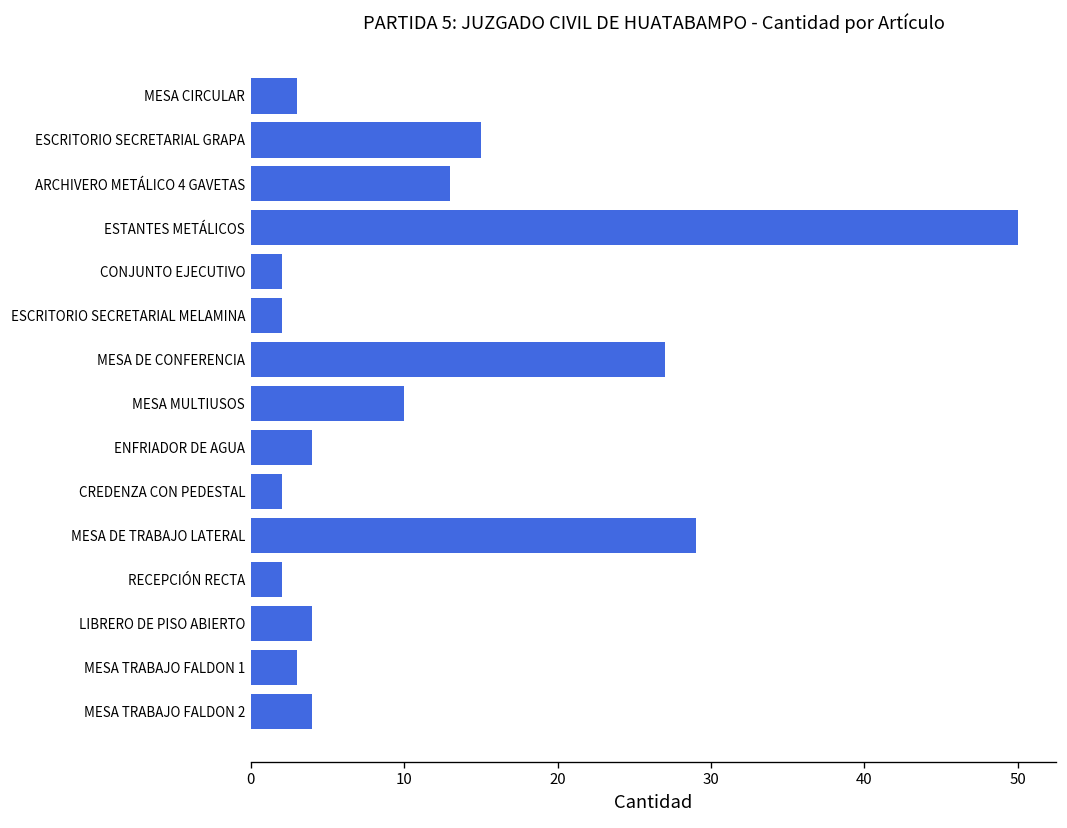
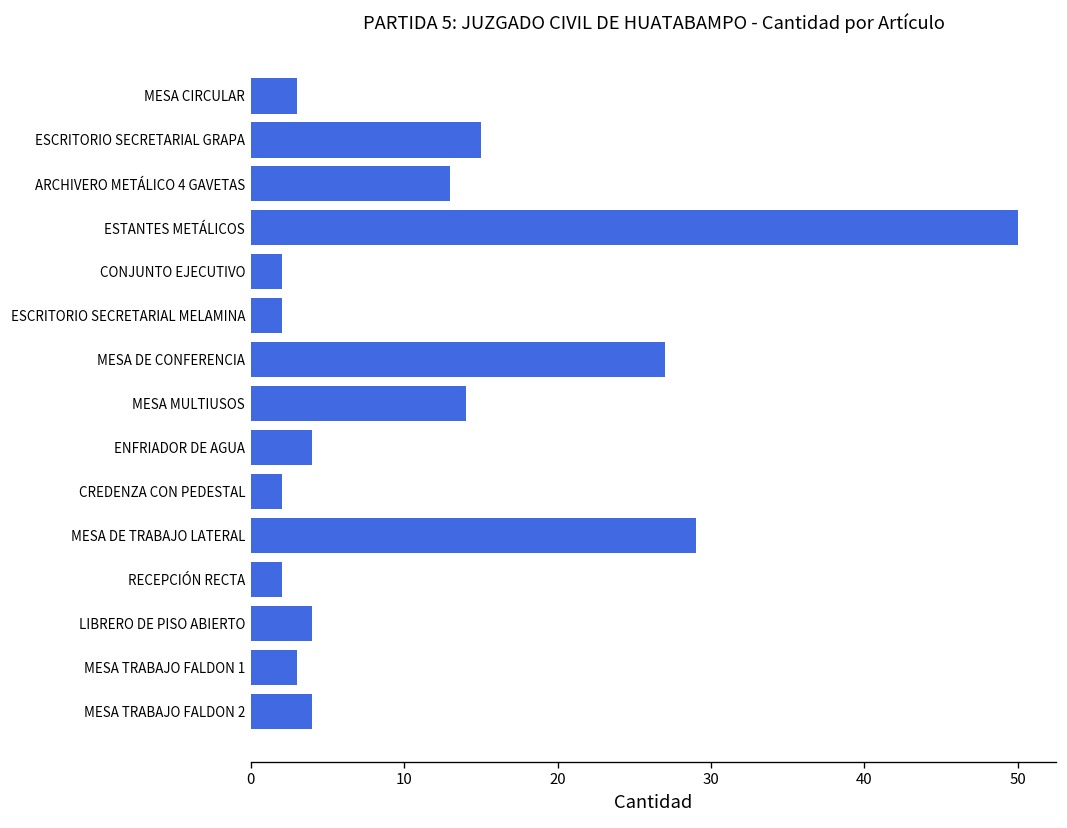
MESA MULTIUSOS: 10 -> 14
